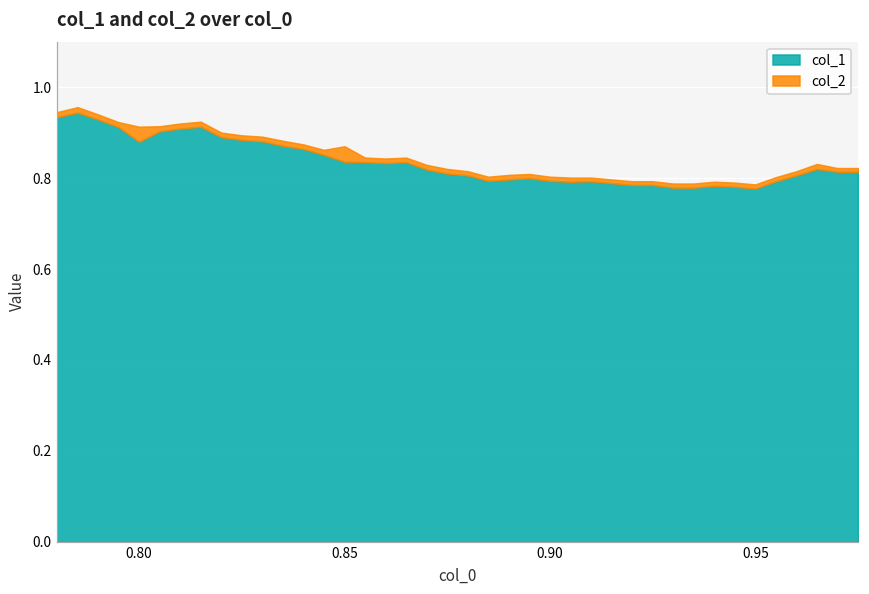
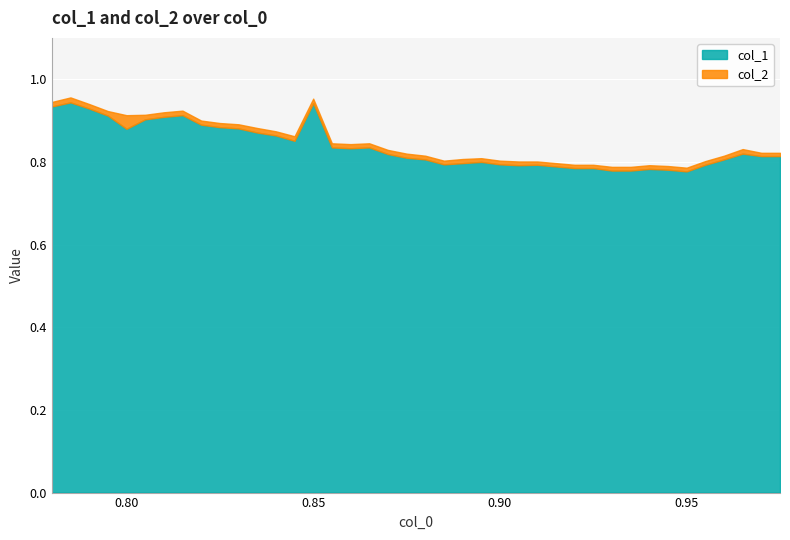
col_1, 0.85: 0.84 -> 0.94
col_2, 0.85: 0.03 -> 0.01
